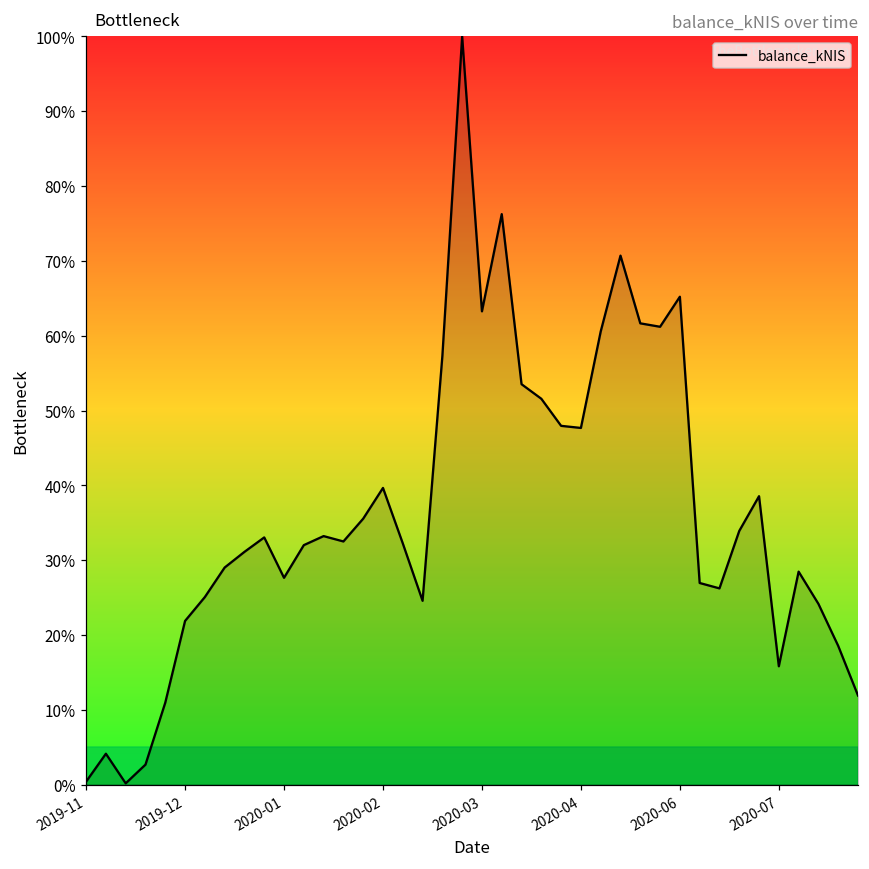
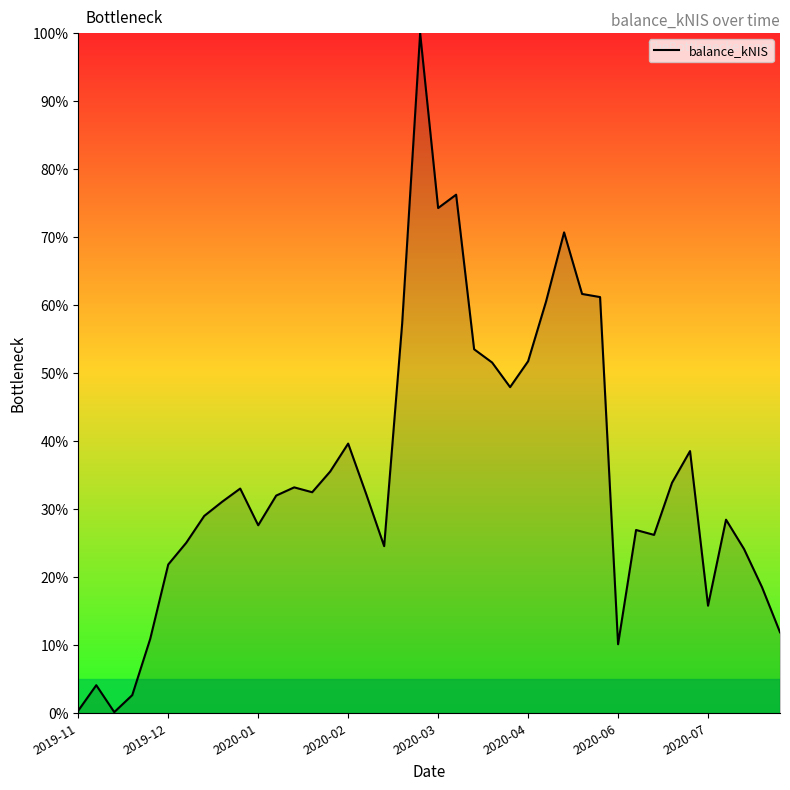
2020-03: 63% -> 74%
2020-04: 48% -> 52%
2020-06: 65% -> 10%
